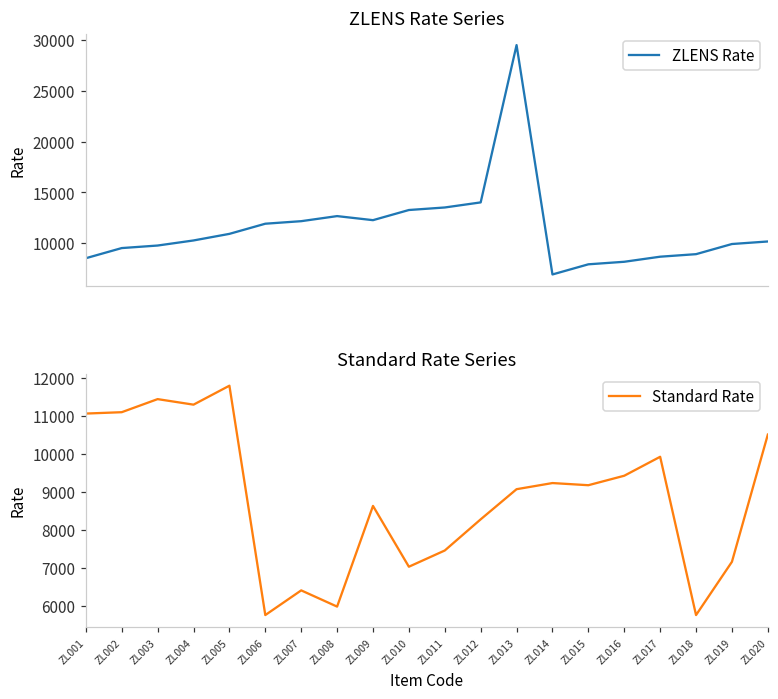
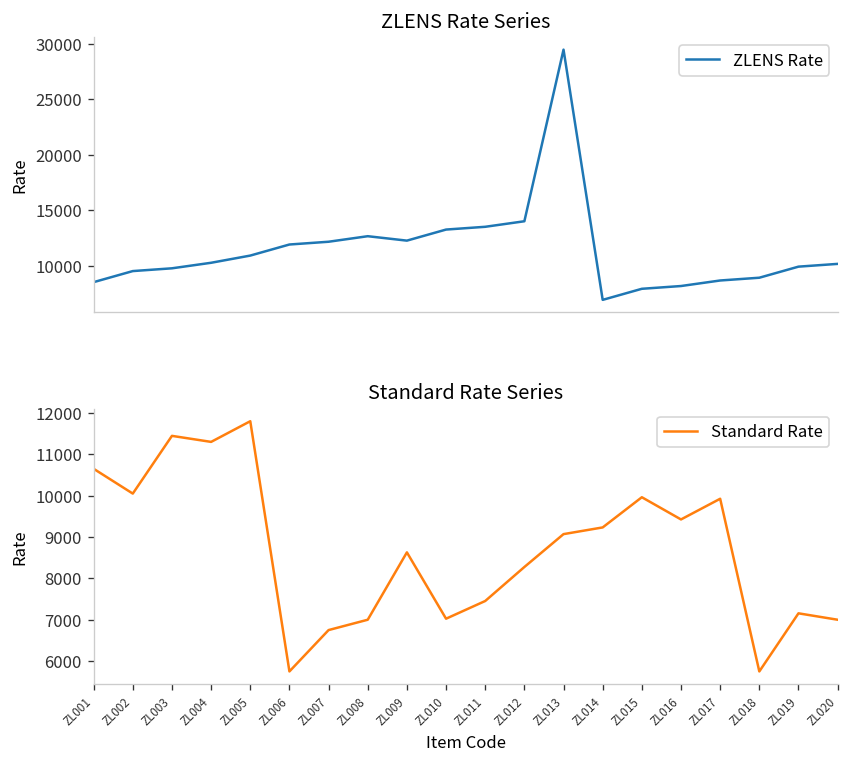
Standard Rate Series, ZL001: 11100 -> 10700
Standard Rate Series, ZL002: 11100 -> 10100
Standard Rate Series, ZL007: 6400 -> 6800
Standard Rate Series, ZL008: 6000 -> 7000
Standard Rate Series, ZL015: 9200 -> 10000
Standard Rate Series, ZL020: 10500 -> 7000
